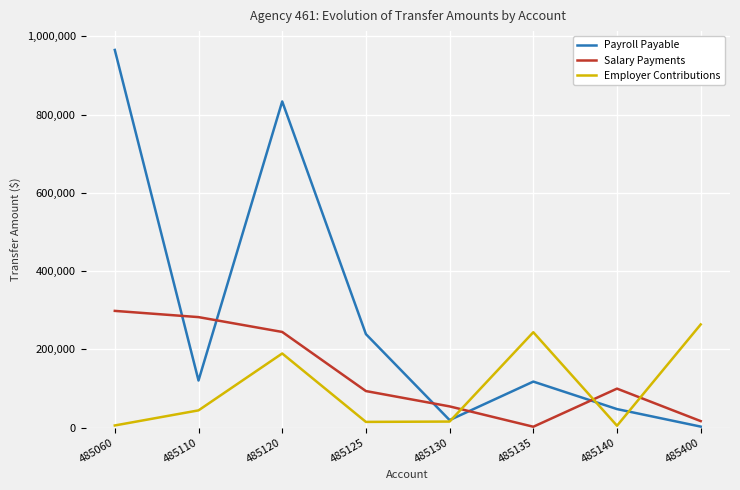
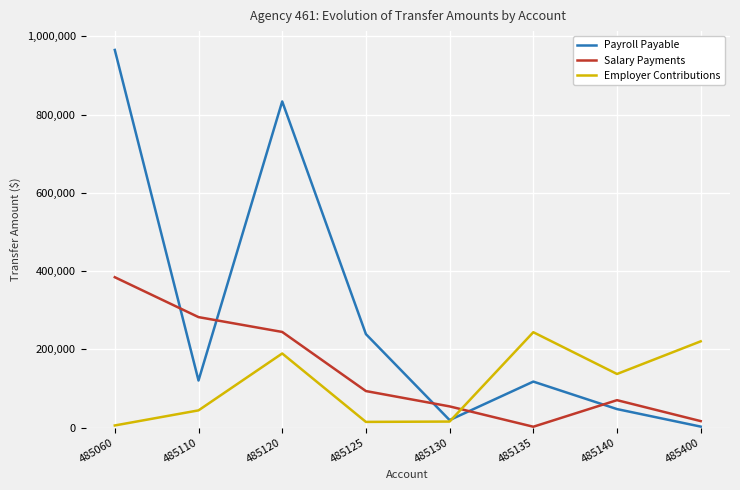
Salary Payments, 485060: 300,000 -> 380,000
Salary Payments, 485140: 100,000 -> 70,000
Employer Contributions, 485140: 0 -> 140,000
Employer Contributions, 485400: 260,000 -> 220,000
